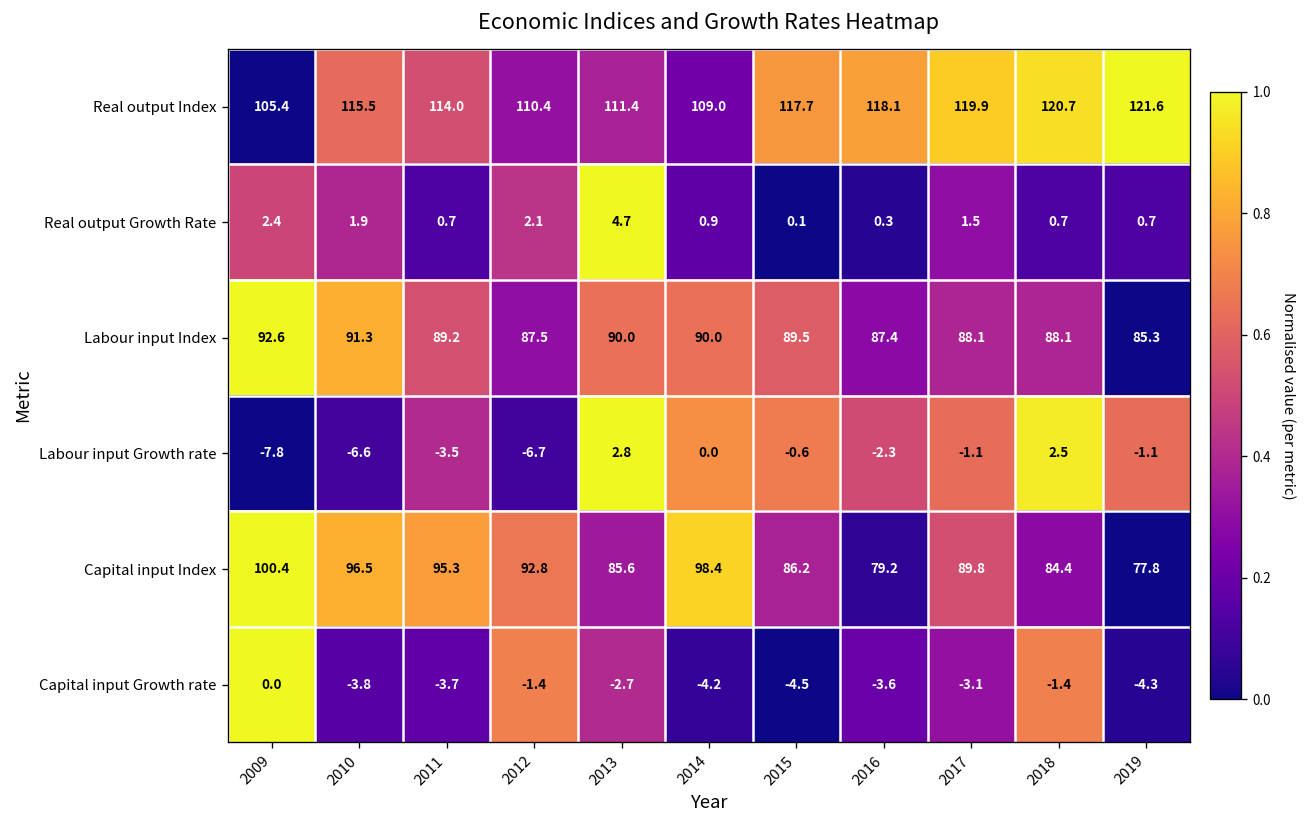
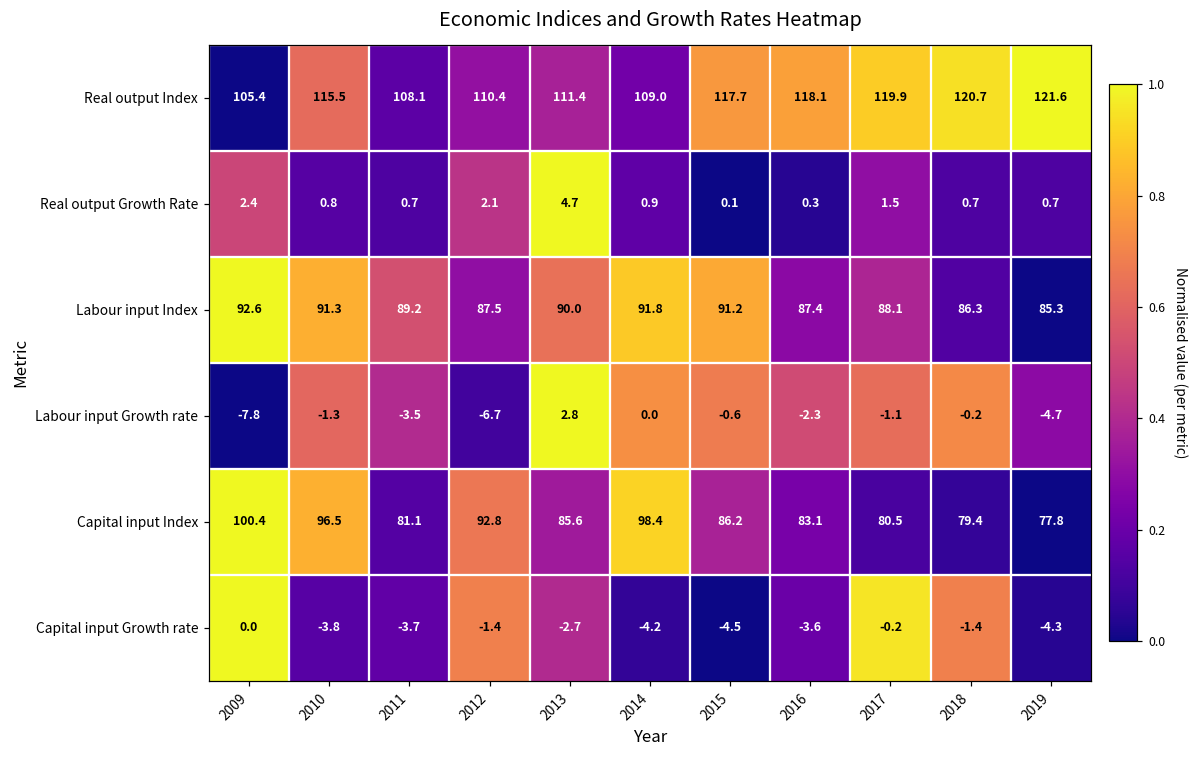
Real output Index, 2011: 114.0 -> 108.1
Real output Growth Rate, 2010: 1.9 -> 0.8
Labour input Index, 2014: 90.0 -> 91.8
Labour input Index, 2015: 89.5 -> 91.2
Labour input Index, 2018: 88.1 -> 86.3
Labour input Growth rate, 2010: -6.6 -> -1.3
Labour input Growth rate, 2018: 2.5 -> -0.2
Labour input Growth rate, 2019: -1.1 -> -4.7
Capital input Index, 2011: 95.3 -> 81.1
Capital input Index, 2016: 79.2 -> 83.1
Capital input Index, 2017: 89.8 -> 80.5
Capital input Index, 2018: 84.4 -> 79.4
Capital input Growth rate, 2017: -3.1 -> -0.2
